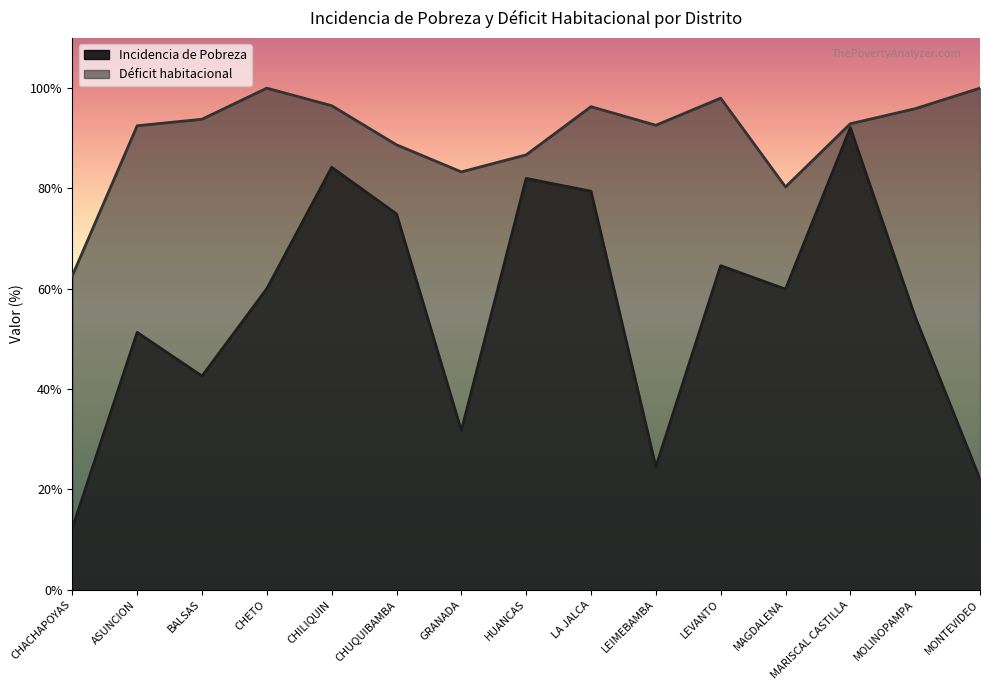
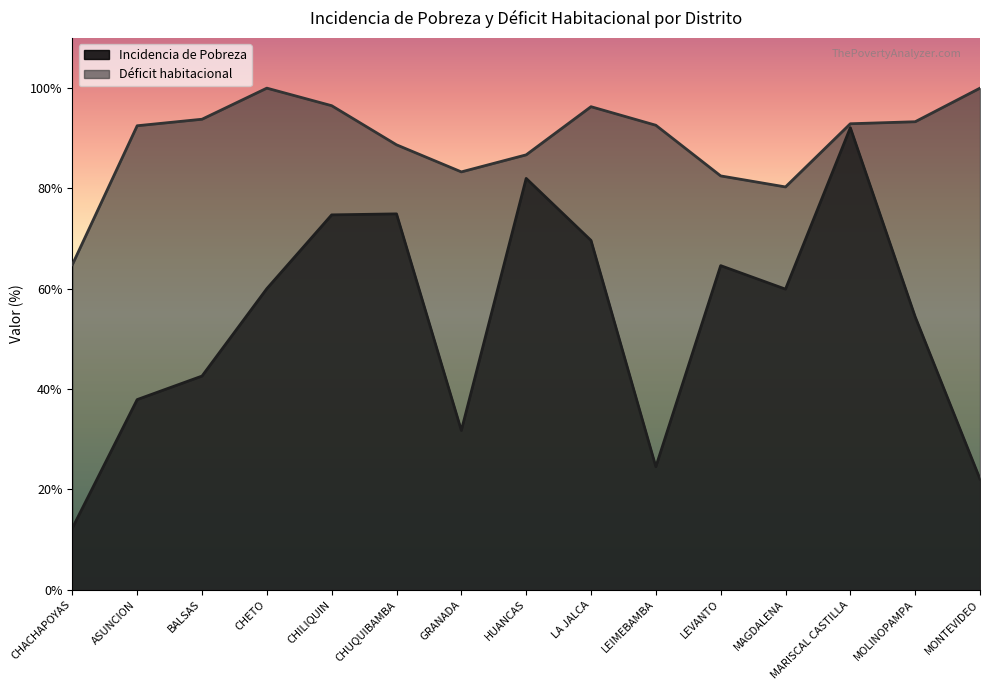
Déficit habitacional, CHACHAPOYAS: 63% -> 65%
Incidencia de Pobreza, ASUNCION: 51% -> 38%
Incidencia de Pobreza, CHILIQUIN: 84% -> 75%
Incidencia de Pobreza, LA JALCA: 79% -> 70%
Déficit habitacional, LEVANTO: 98% -> 83%
Déficit habitacional, MOLINOPAMPA: 96% -> 93%
